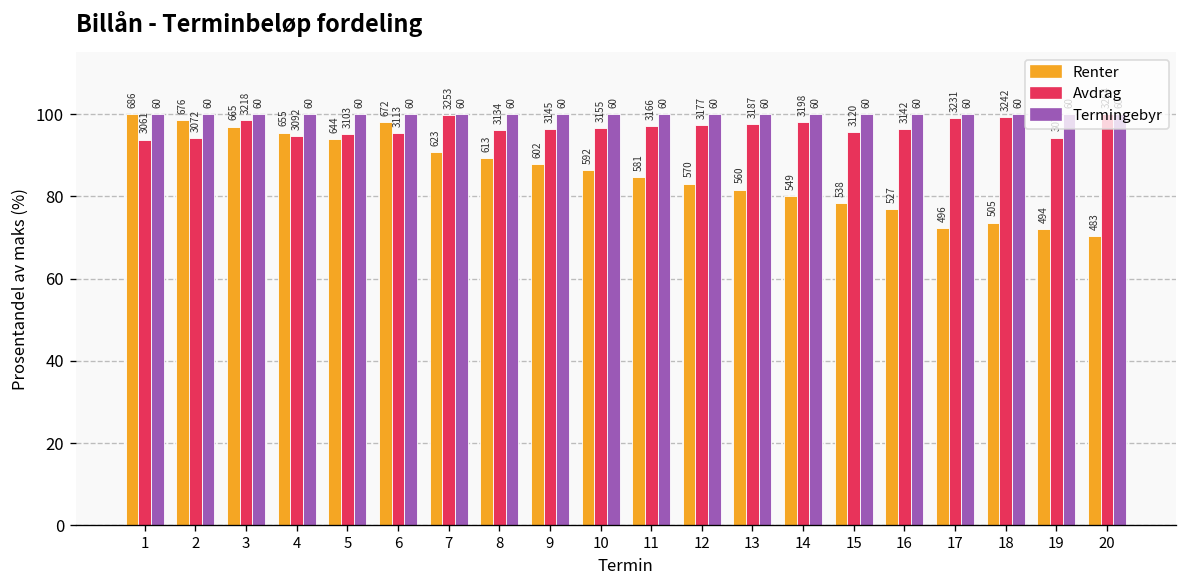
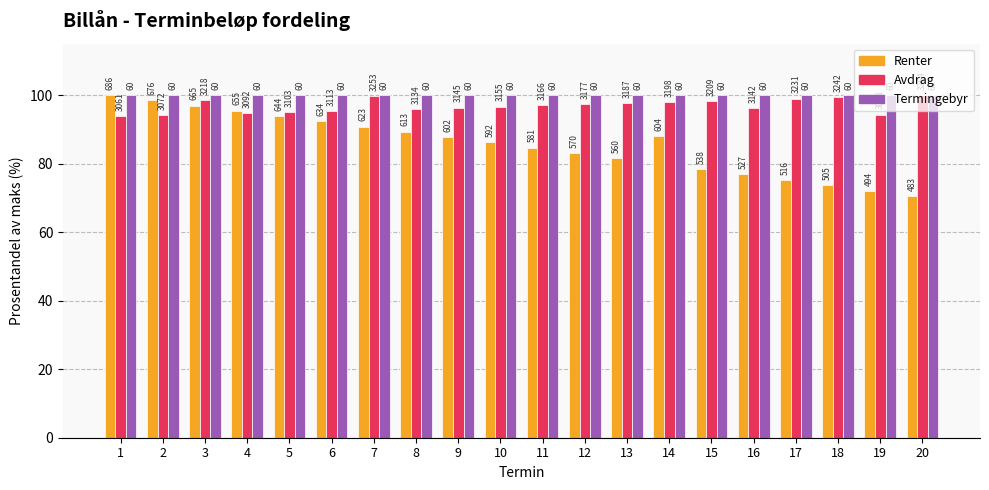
Renter, 6: 672 -> 634
Renter, 14: 549 -> 604
Avdrag, 15: 3120 -> 3209
Renter, 17: 496 -> 516
